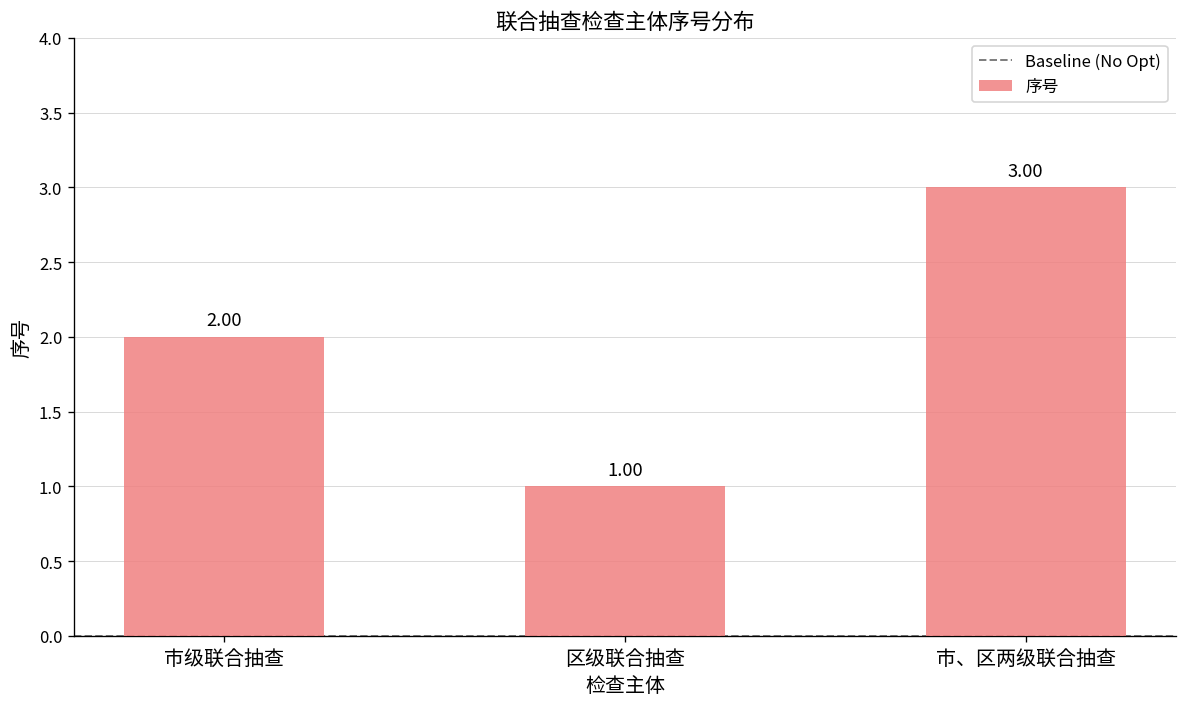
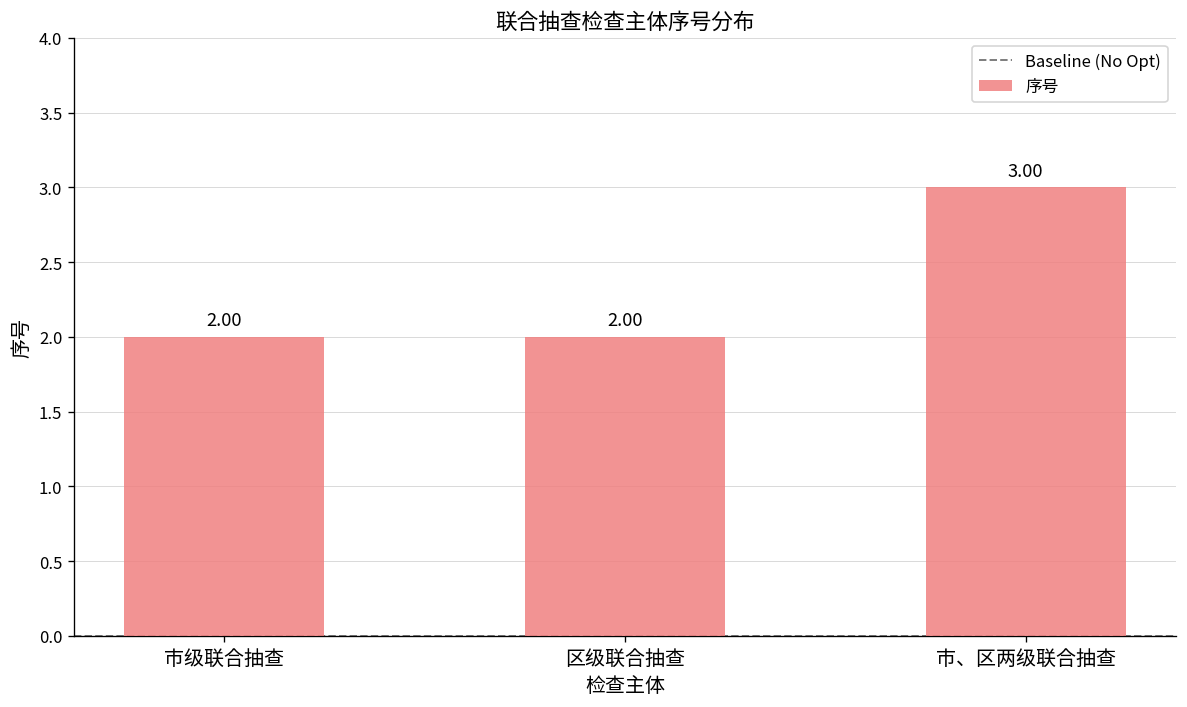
区级联合抽查: 1.00 -> 2.00
